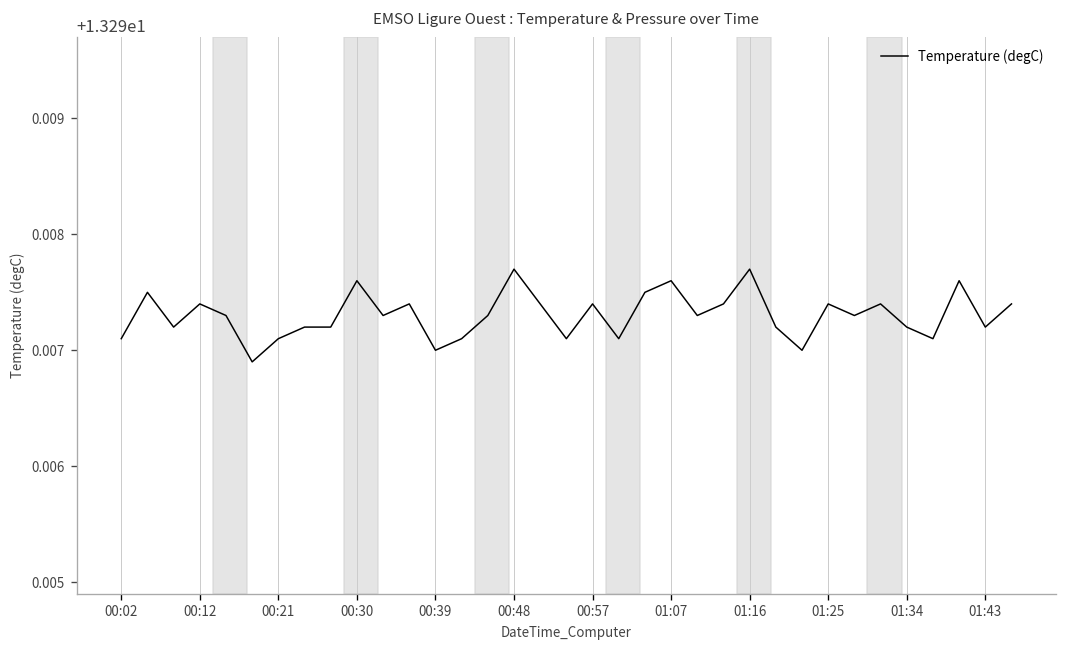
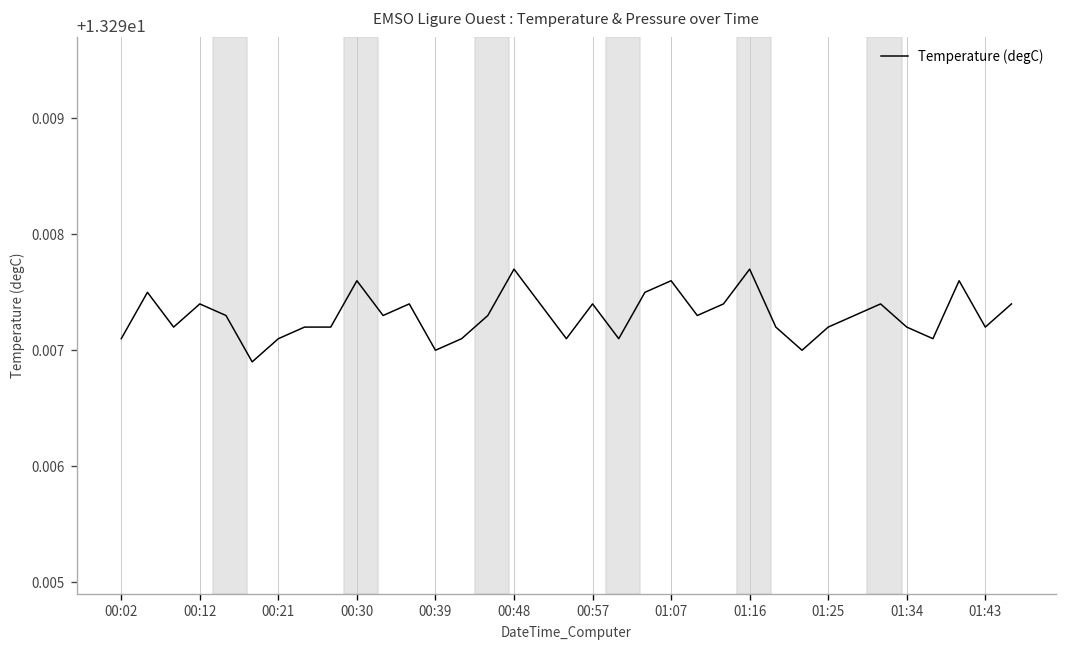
01:25: 13.2974 -> 13.2972
